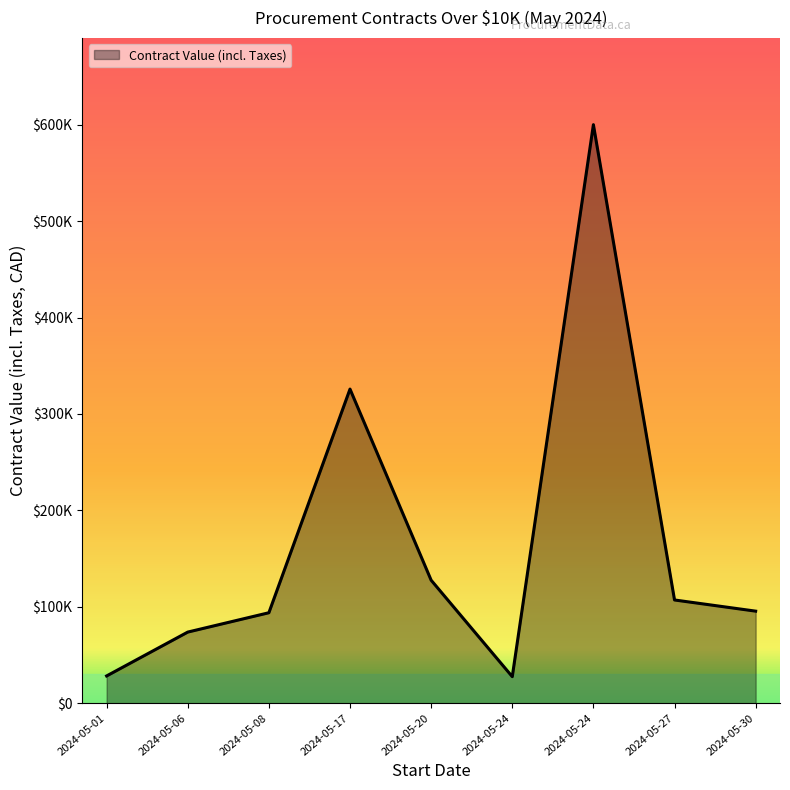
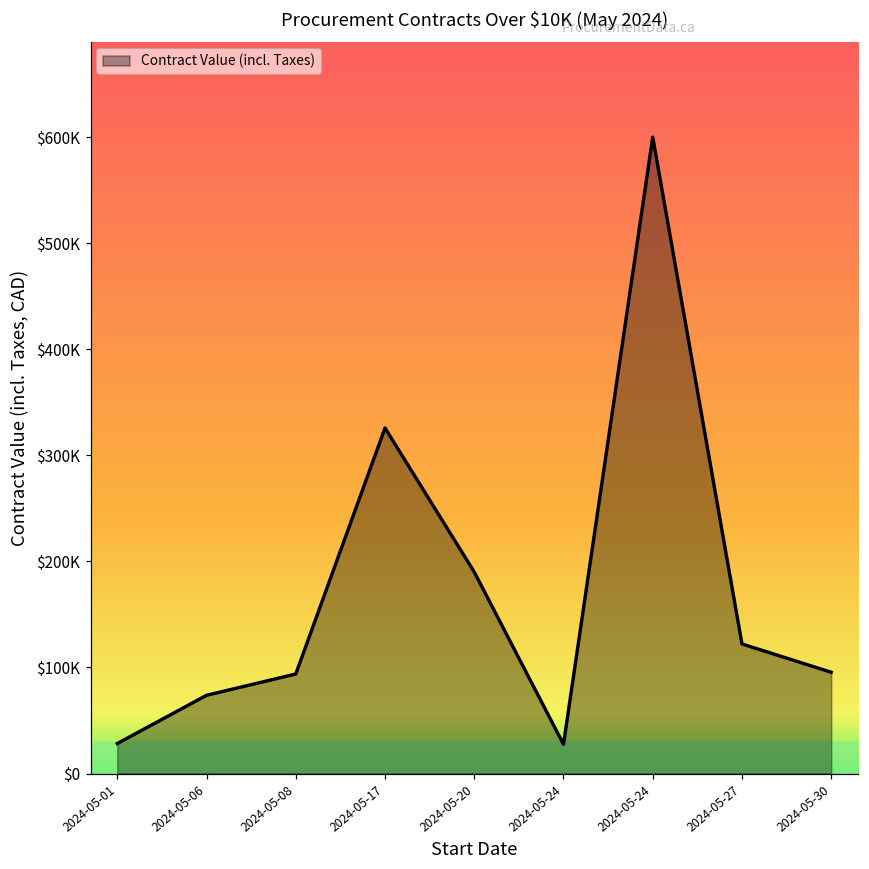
2024-05-20: $130000 -> $190000
2024-05-27: $110000 -> $120000
